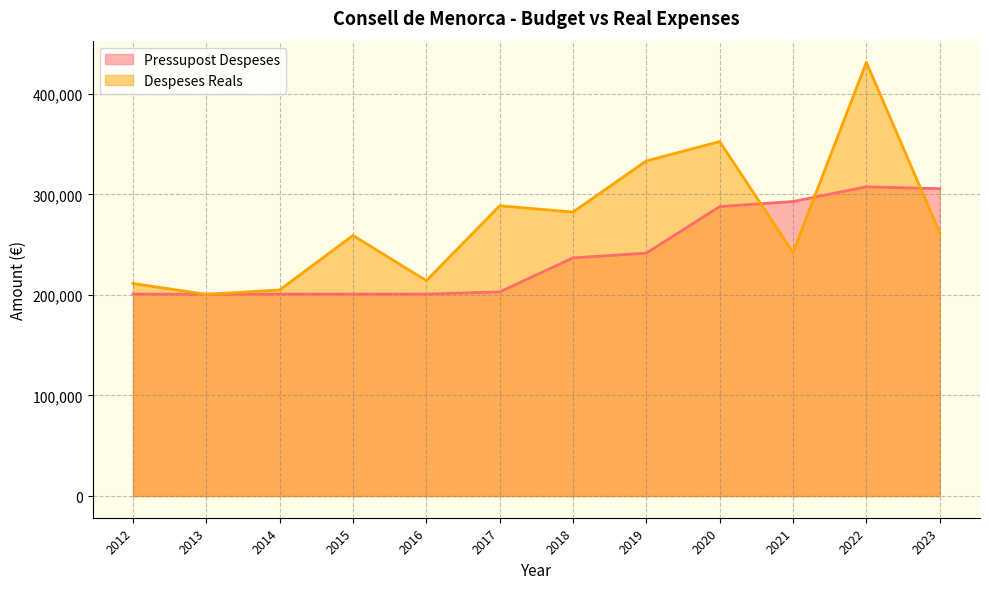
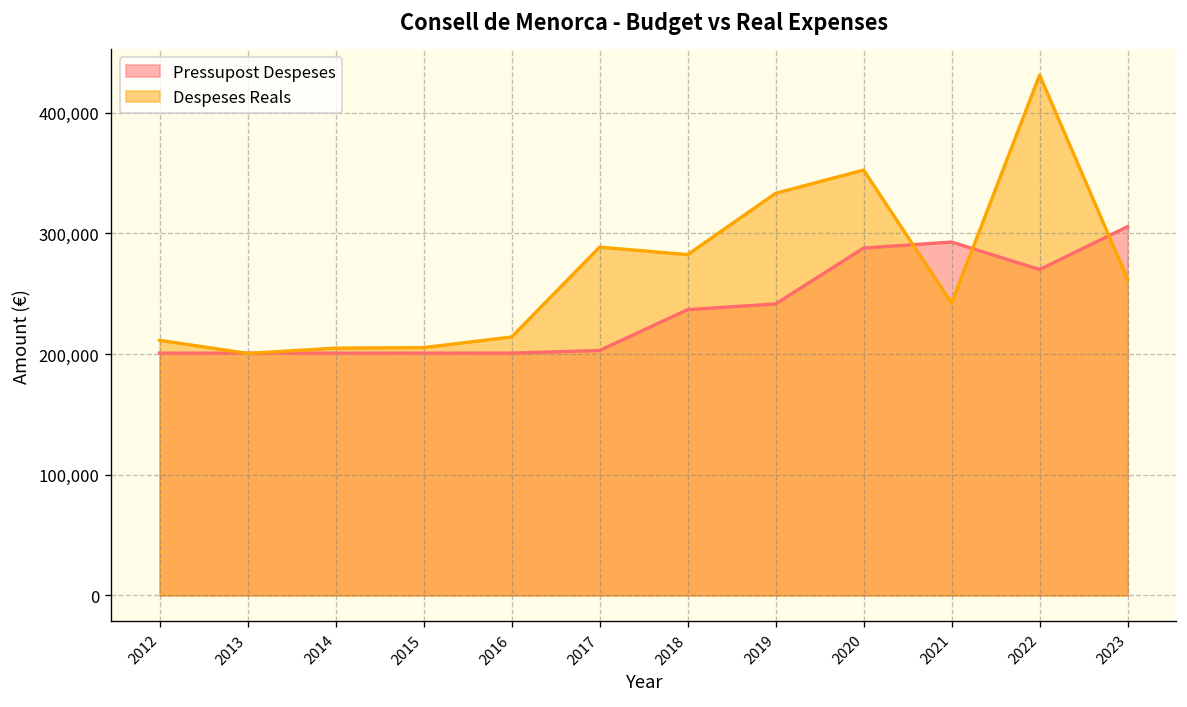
Despeses Reals, 2015: 259,000 -> 205,000
Pressupost Despeses, 2022: 308,000 -> 270,000
